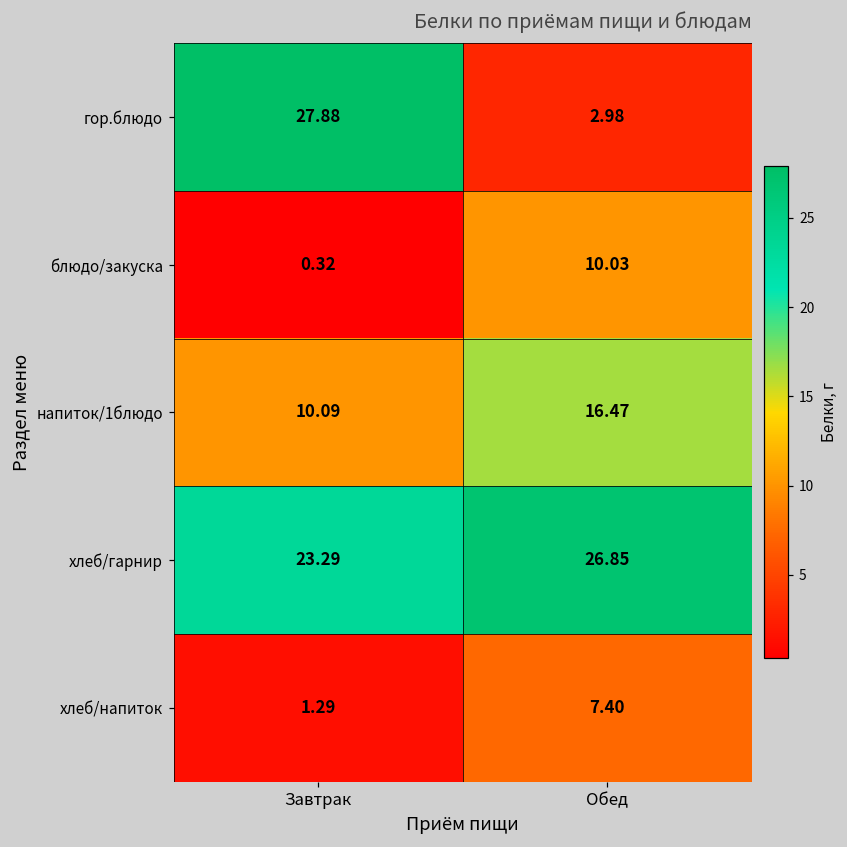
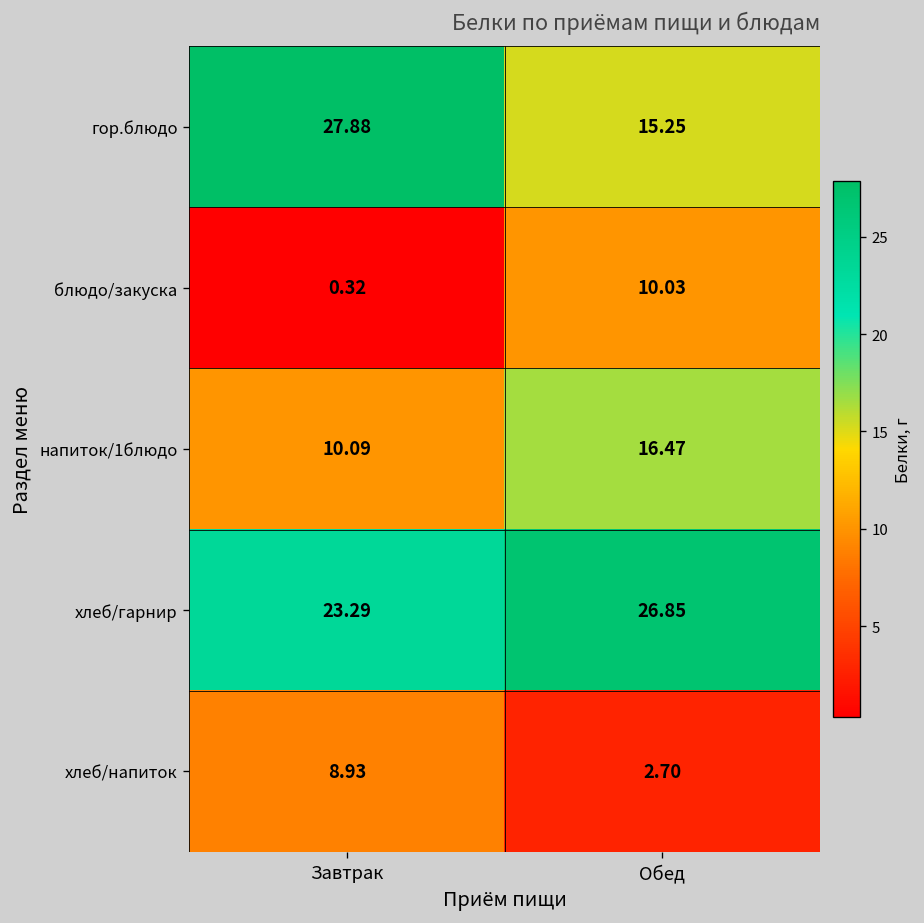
гор.блюдо, Обед: 2.98 -> 15.25
хлеб/напиток, Завтрак: 1.29 -> 8.93
хлеб/напиток, Обед: 7.40 -> 2.70
